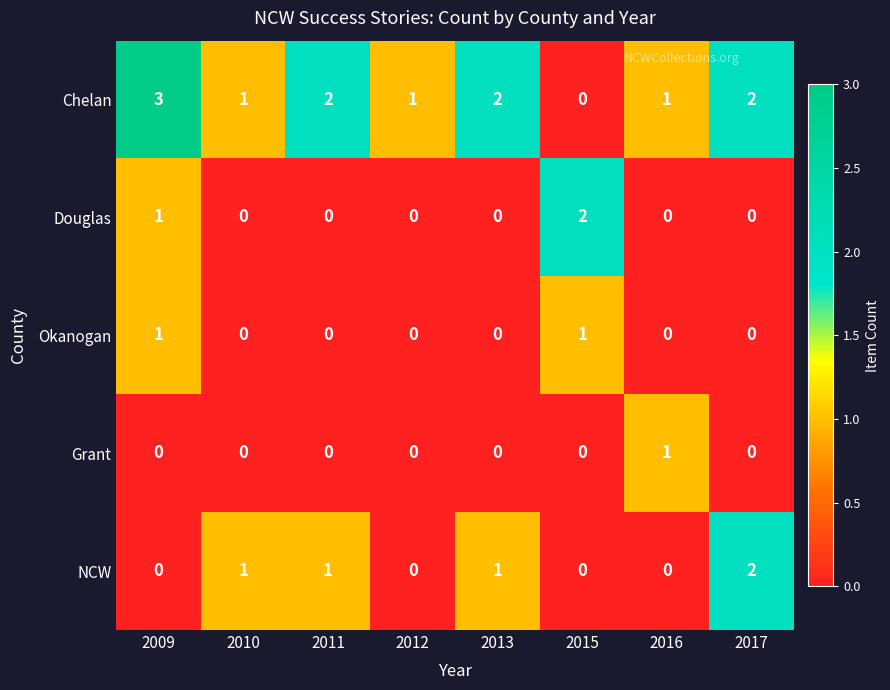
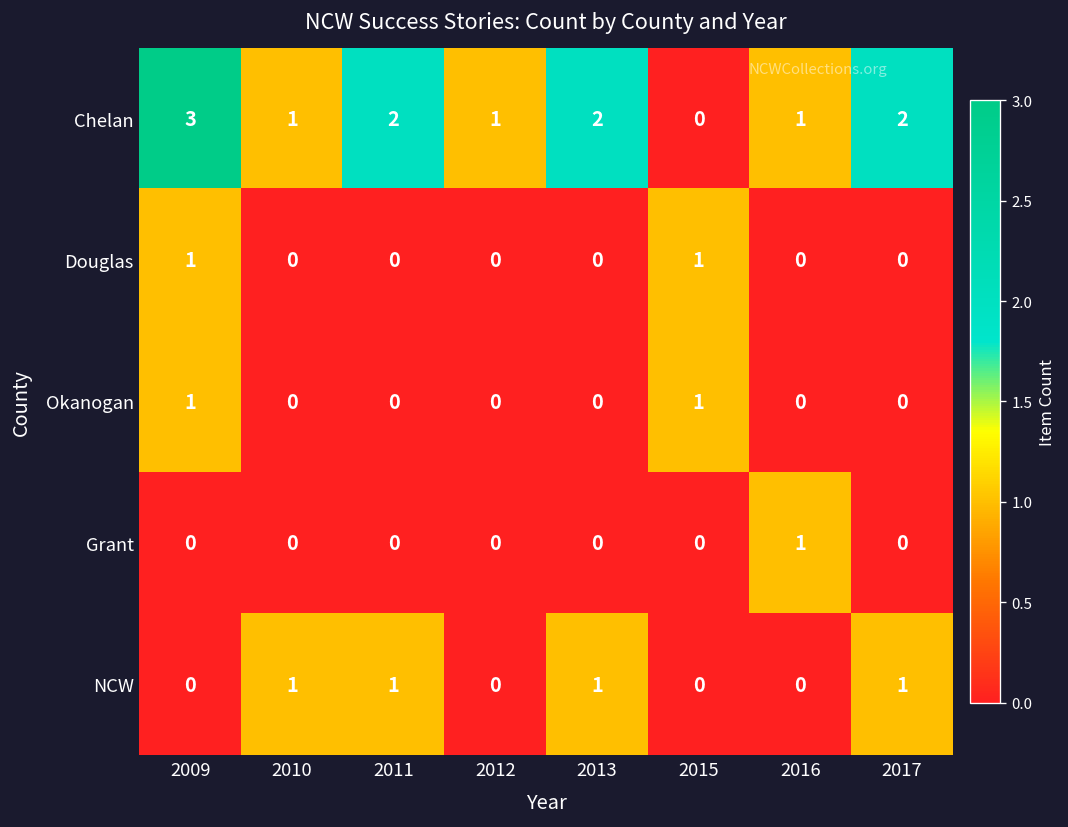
Douglas, 2015: 2 -> 1
NCW, 2017: 2 -> 1
